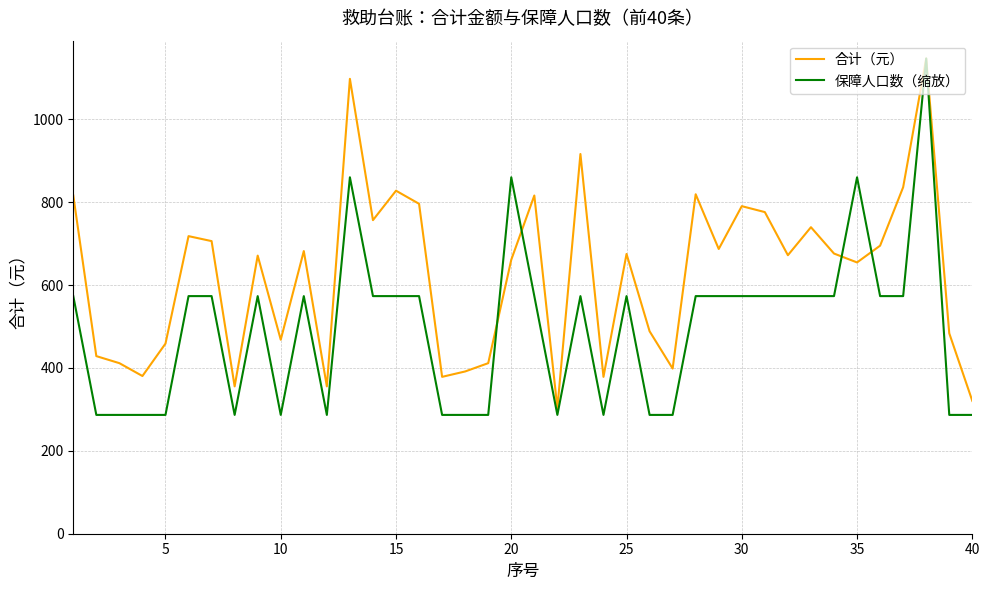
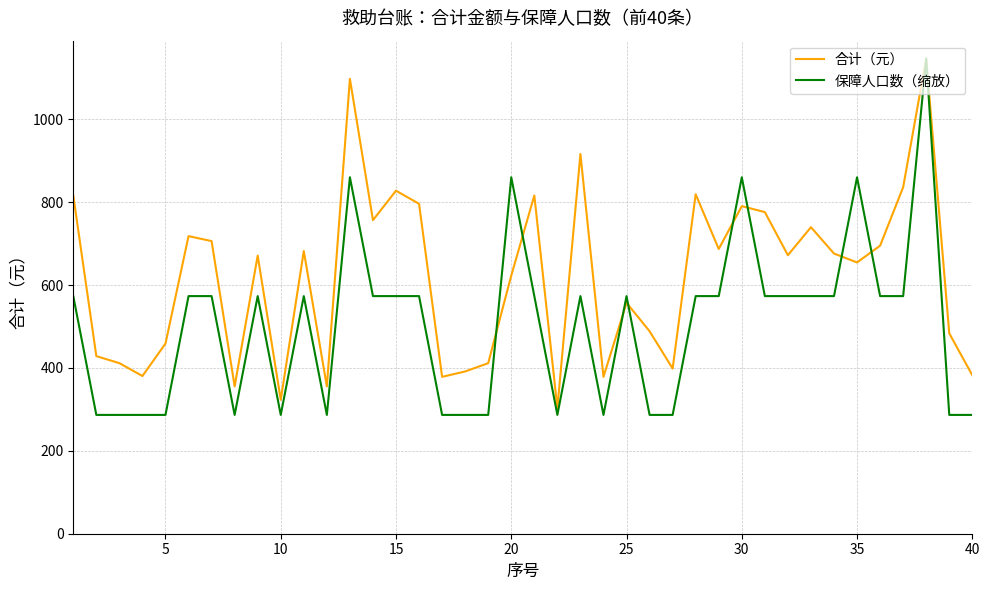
合计（元）, 10: 470 -> 320
合计（元）, 20: 660 -> 620
合计（元）, 25: 670 -> 560
保障人口数（缩放）, 30: 570 -> 860
合计（元）, 40: 320 -> 380
